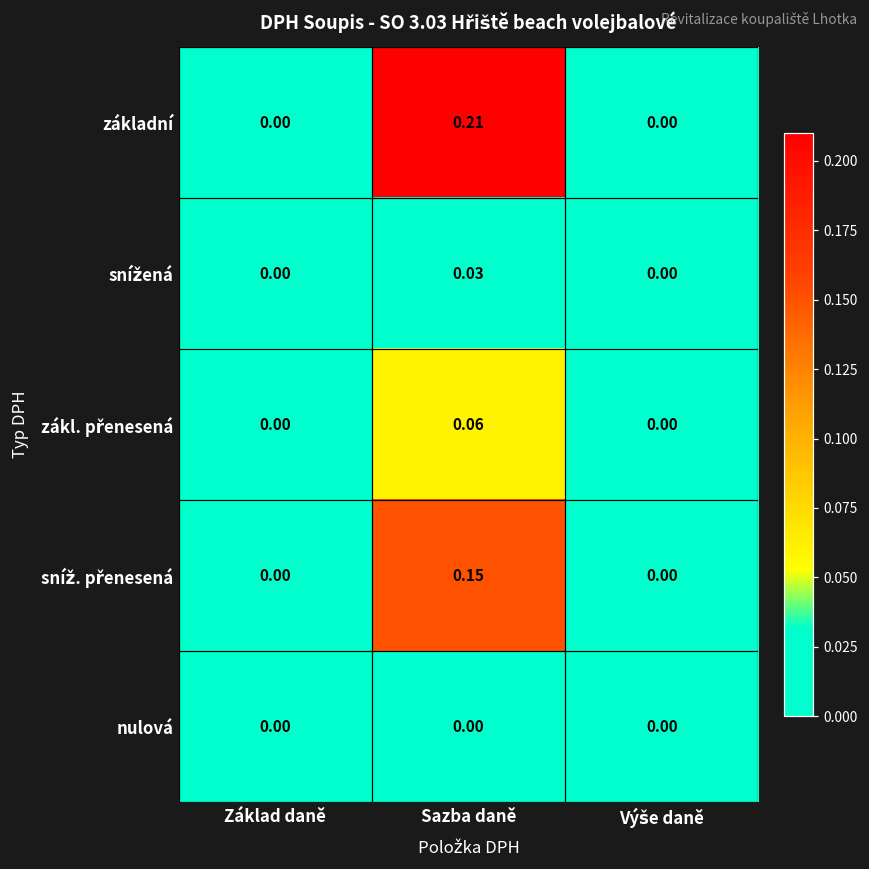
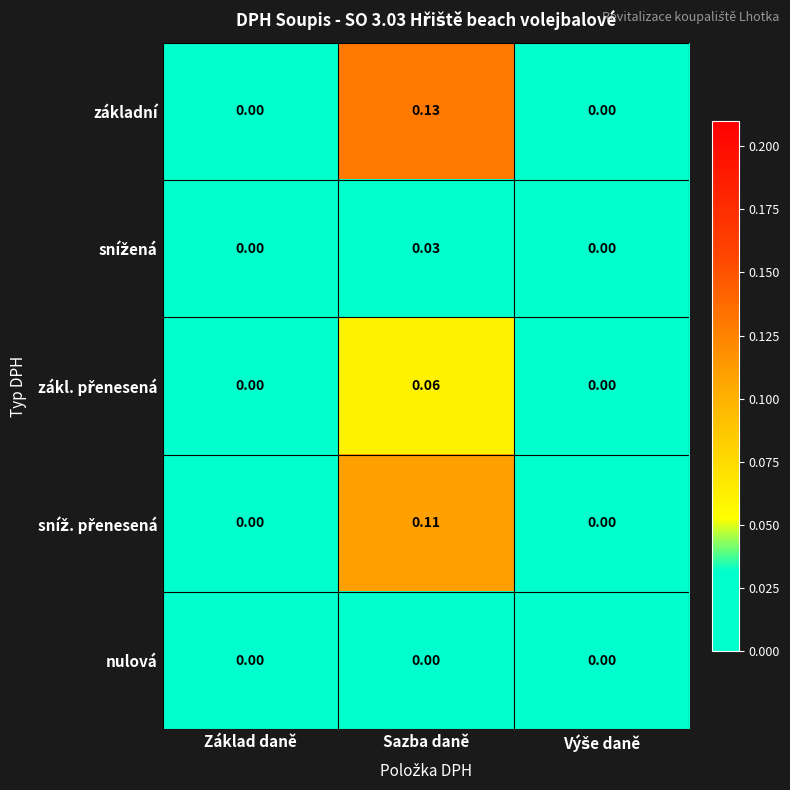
základní, Sazba daně: 0.21 -> 0.13
sníž. přenesená, Sazba daně: 0.15 -> 0.11
